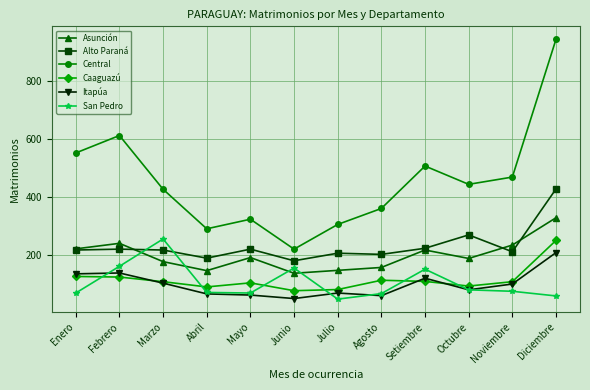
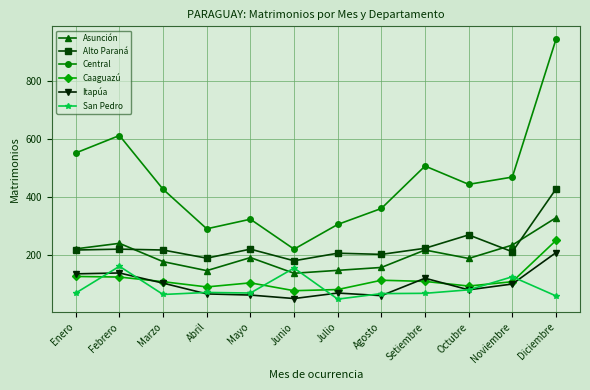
San Pedro, Marzo: 260 -> 60
San Pedro, Setiembre: 150 -> 70
San Pedro, Noviembre: 80 -> 130
